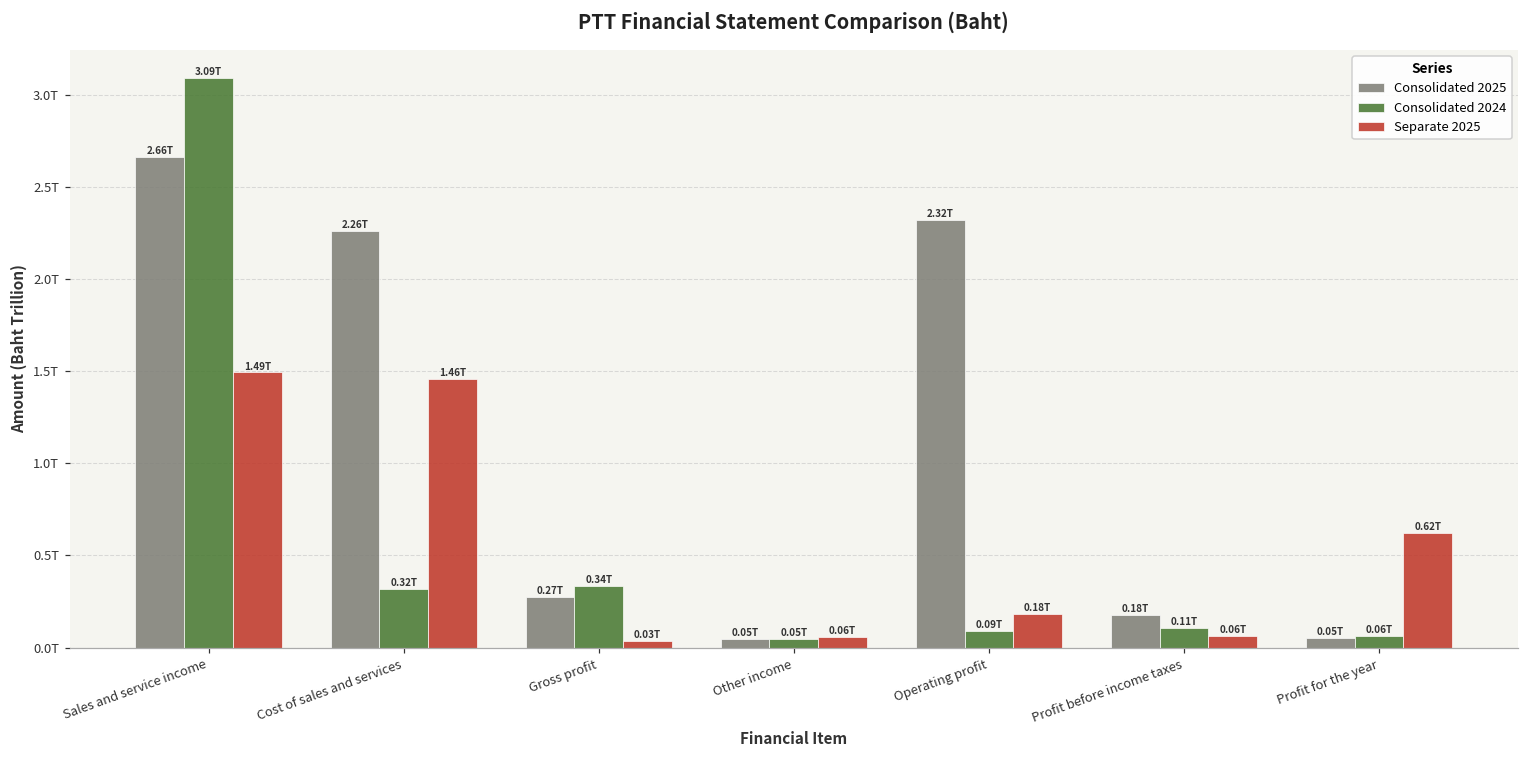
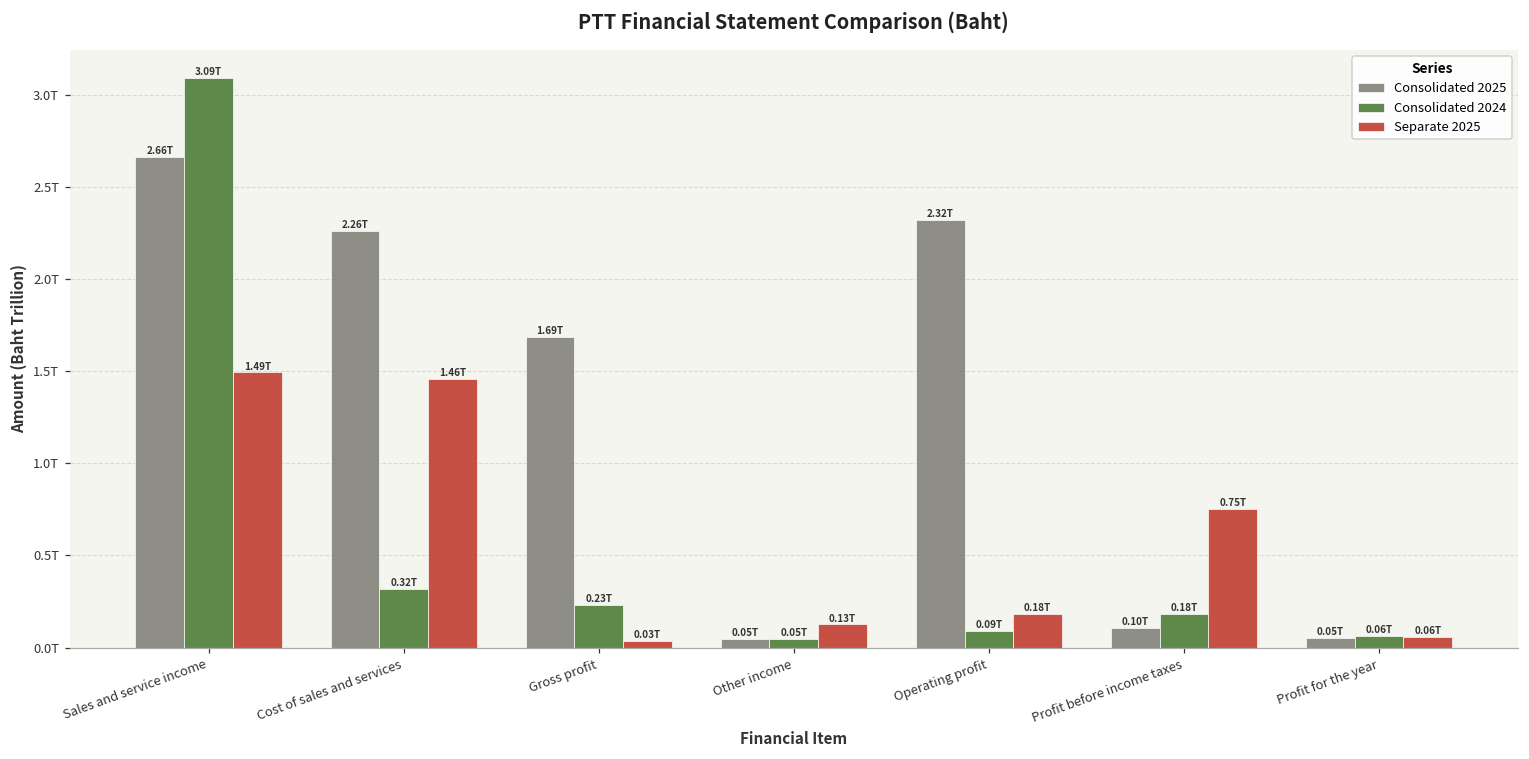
Consolidated 2025, Gross profit: 0.27T -> 1.69T
Consolidated 2024, Gross profit: 0.34T -> 0.23T
Separate 2025, Other income: 0.06T -> 0.13T
Consolidated 2025, Profit before income taxes: 0.18T -> 0.10T
Consolidated 2024, Profit before income taxes: 0.11T -> 0.18T
Separate 2025, Profit before income taxes: 0.06T -> 0.75T
Separate 2025, Profit for the year: 0.62T -> 0.06T
